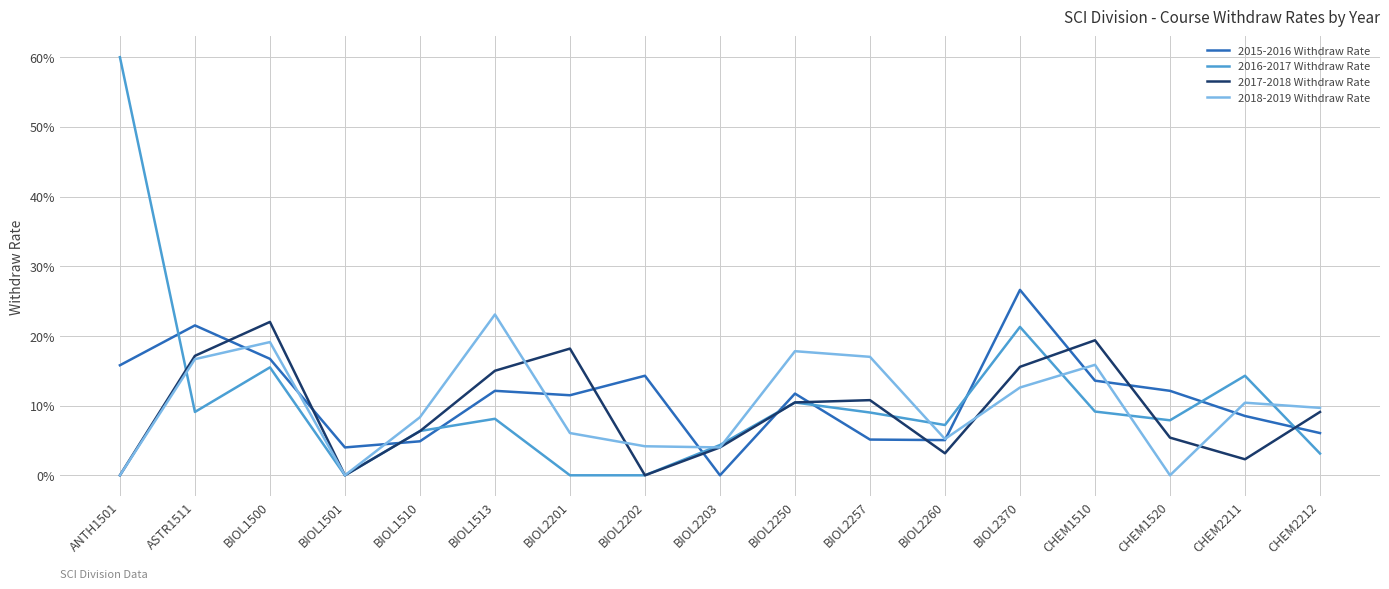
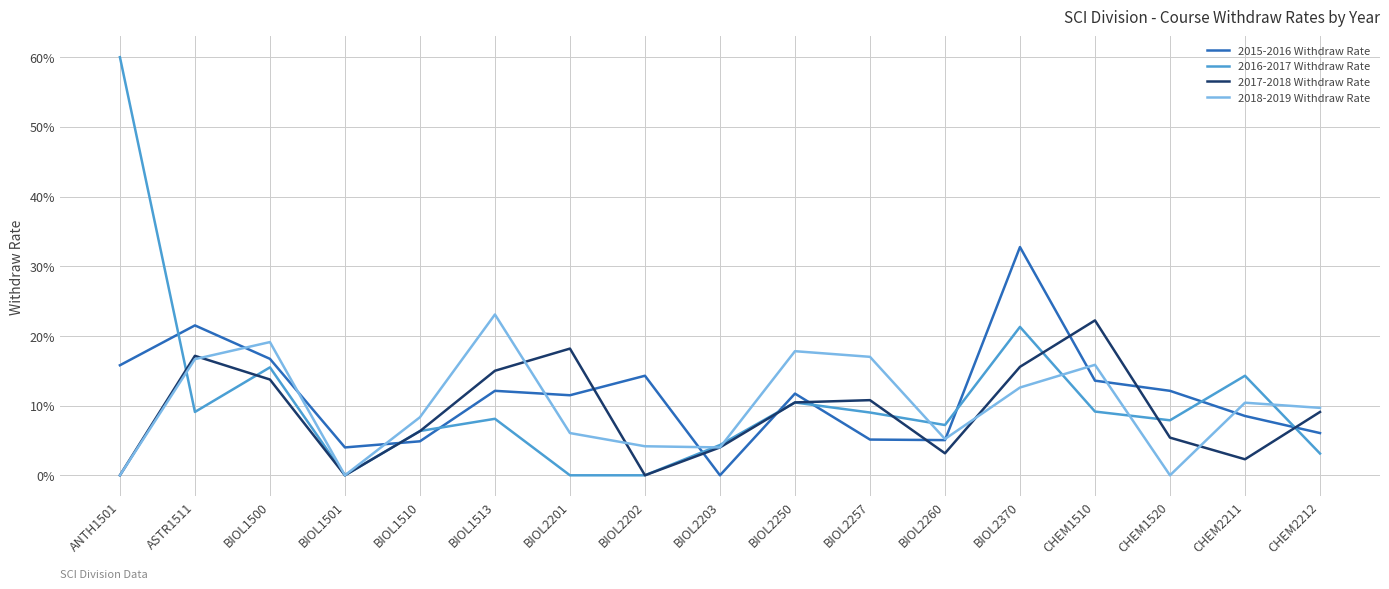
2017-2018 Withdraw Rate, BIOL1500: 22% -> 14%
2015-2016 Withdraw Rate, BIOL2370: 27% -> 33%
2017-2018 Withdraw Rate, CHEM1510: 19% -> 22%
